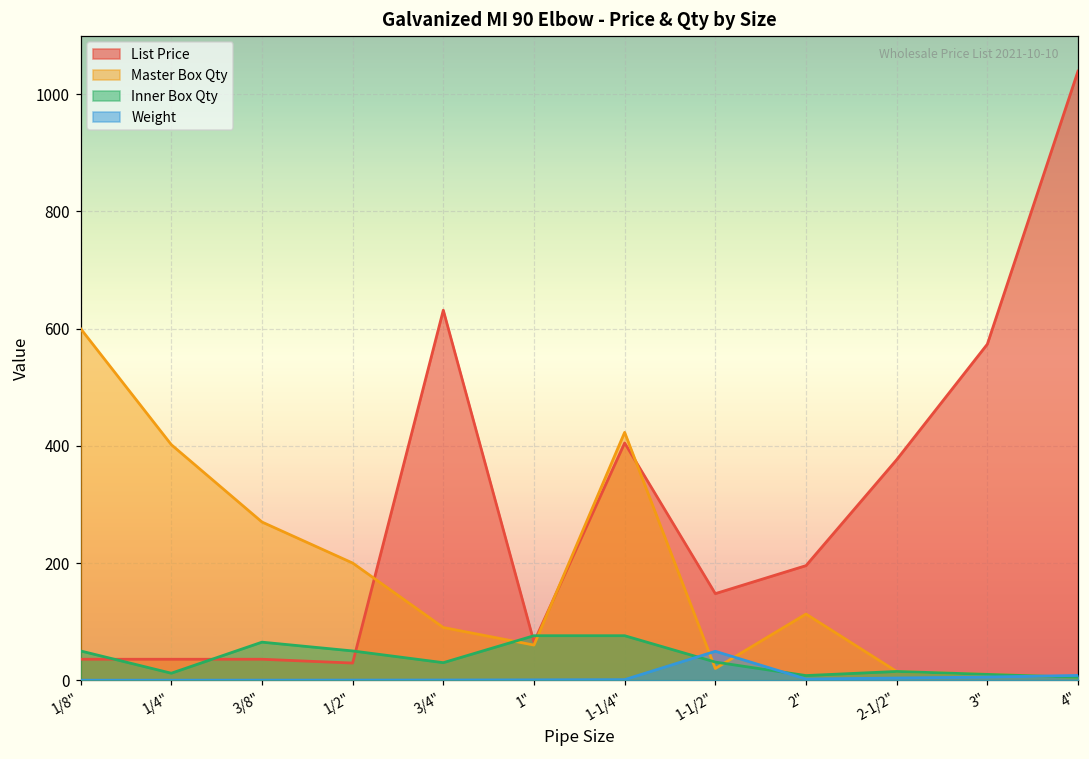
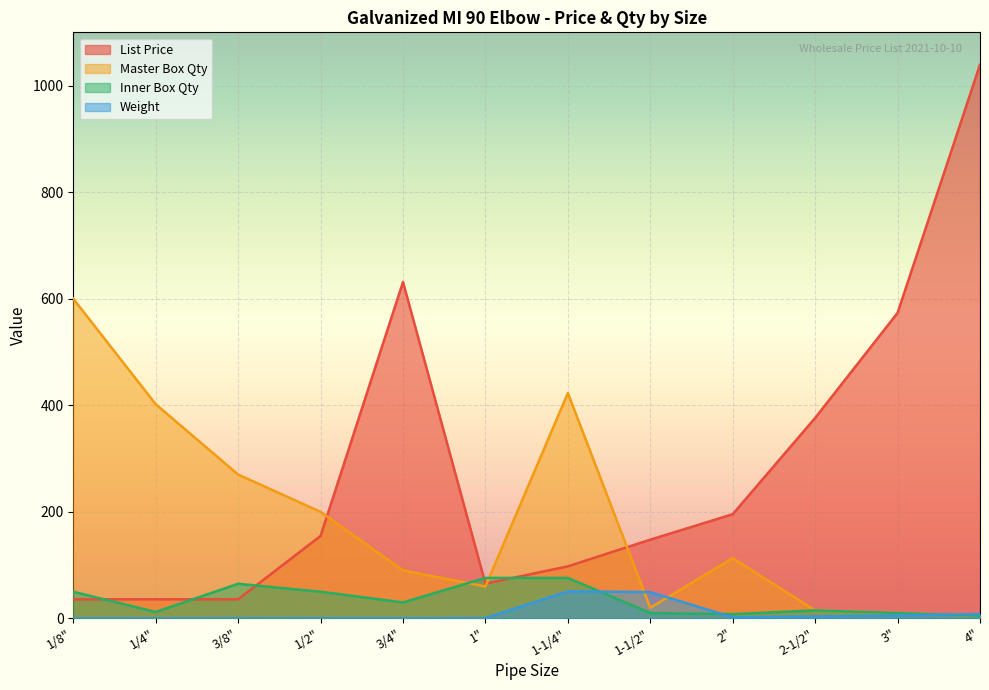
List Price, 1/2": 30 -> 150
List Price, 1-1/4": 400 -> 100
Weight, 1-1/4": 0 -> 50
Inner Box Qty, 1-1/2": 30 -> 10
